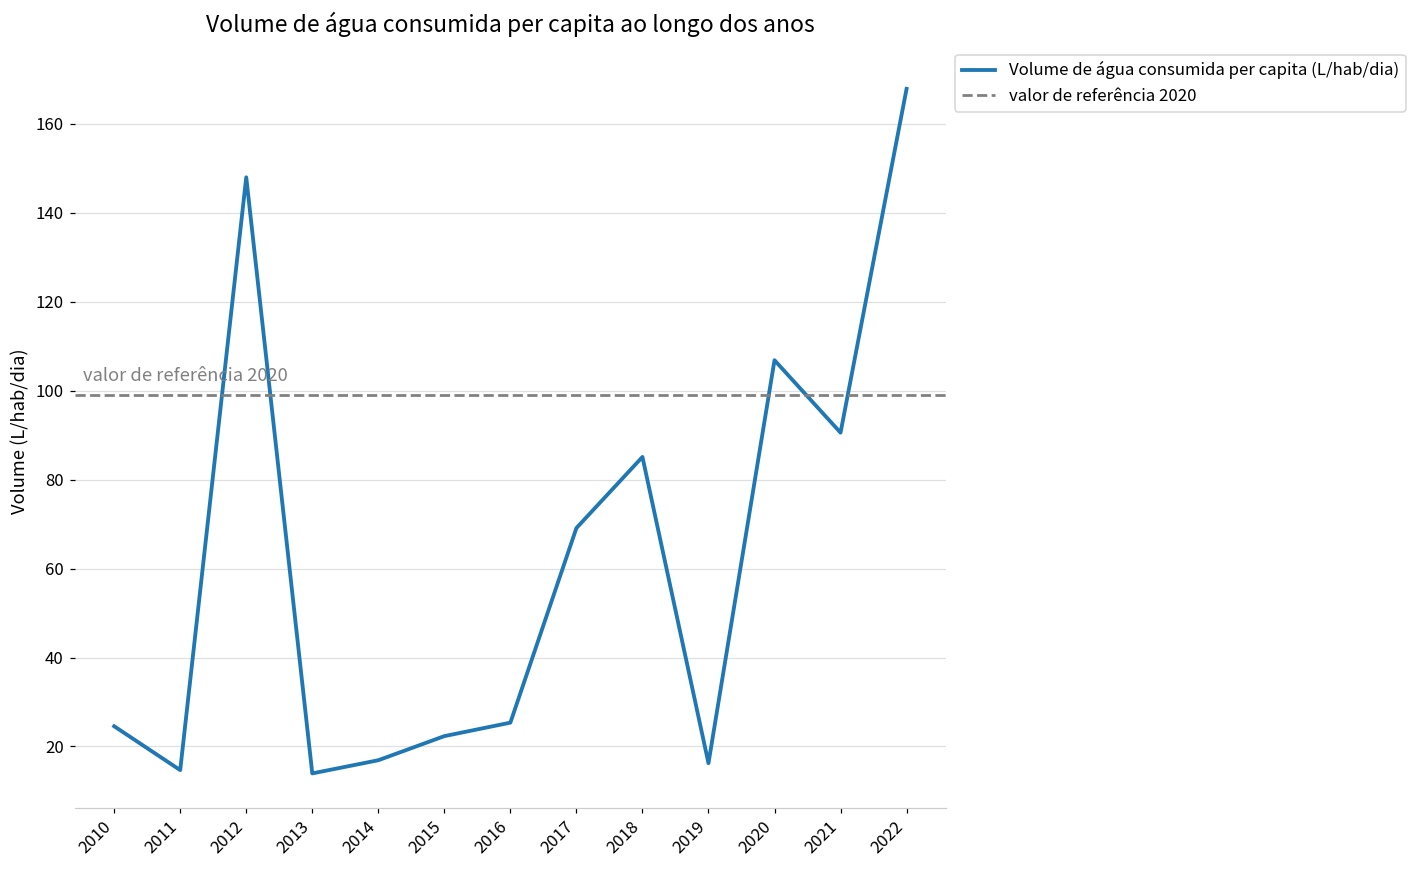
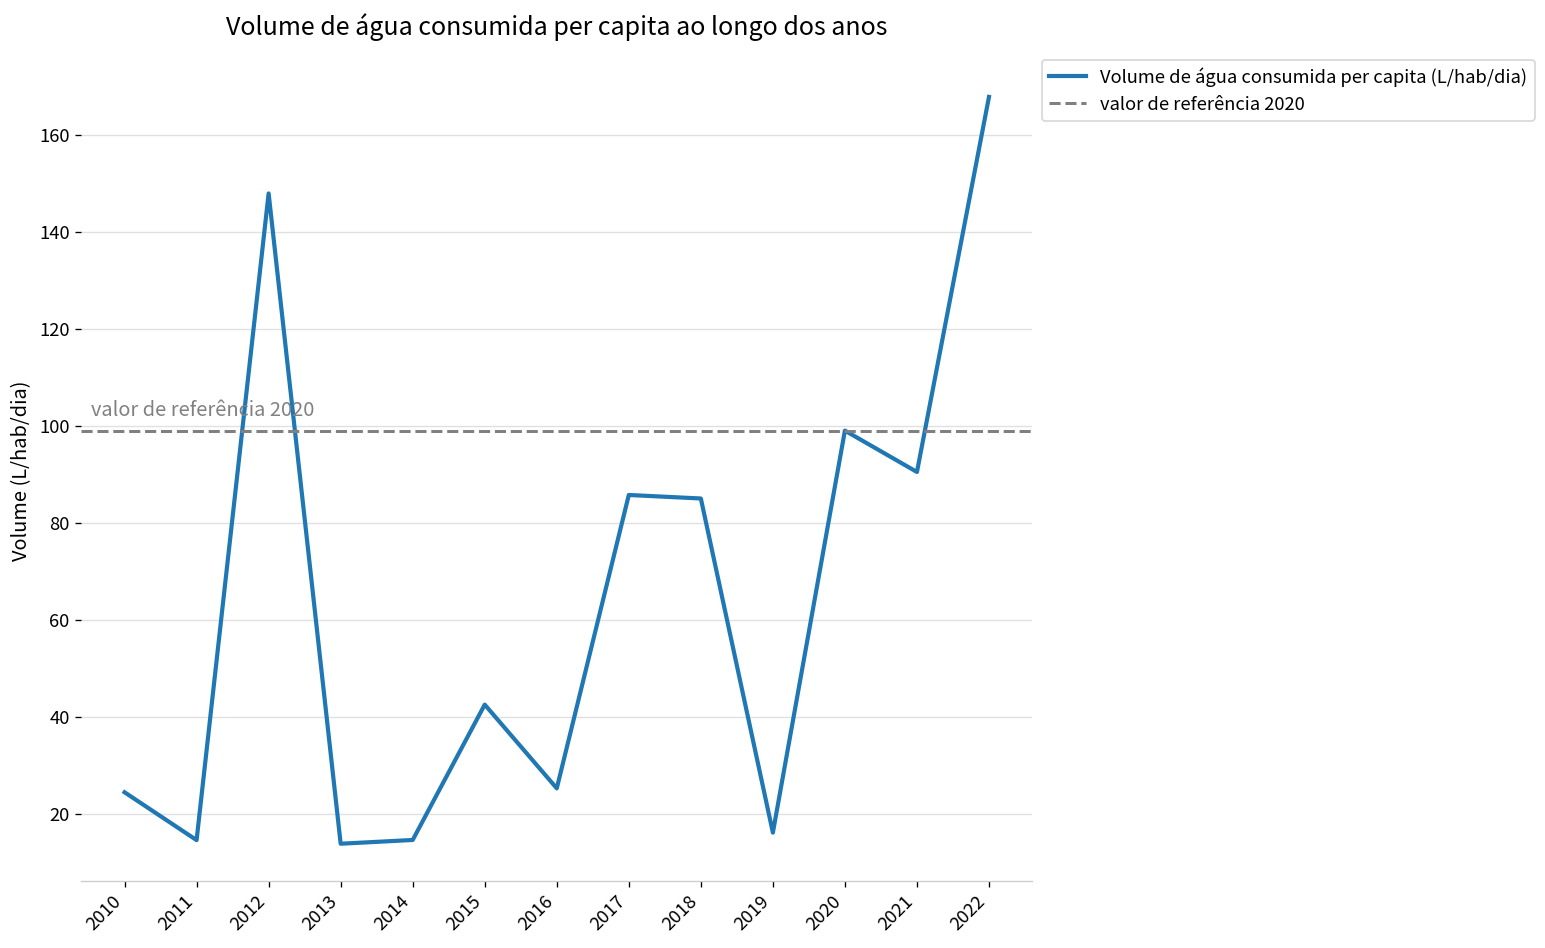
2014: 17 -> 15
2015: 22 -> 43
2017: 69 -> 86
2020: 107 -> 99
